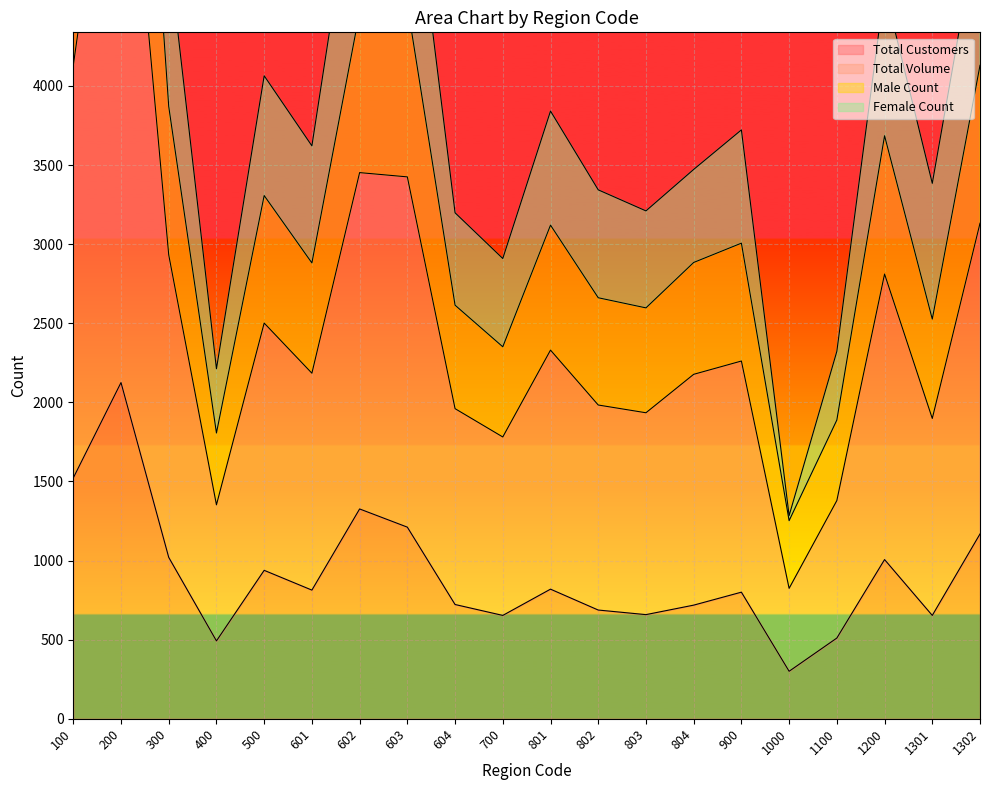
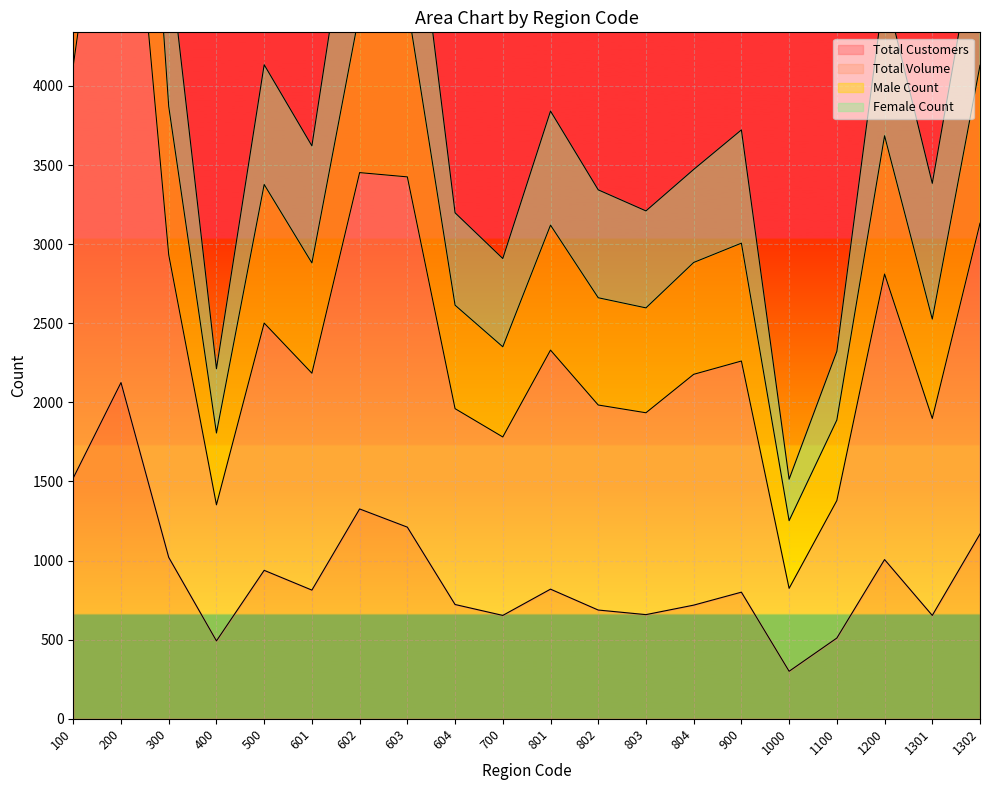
Male Count, 500: 810 -> 880
Female Count, 1000: 30 -> 260
